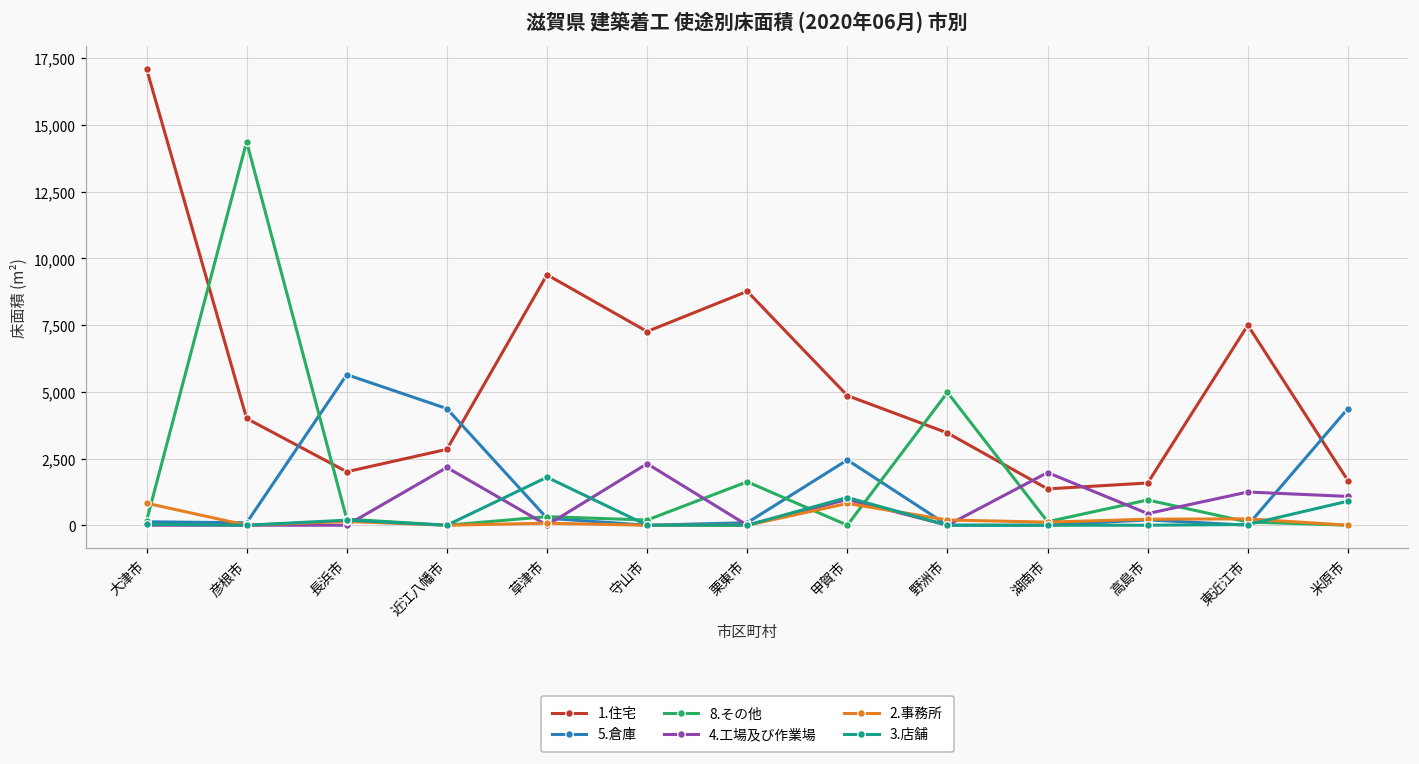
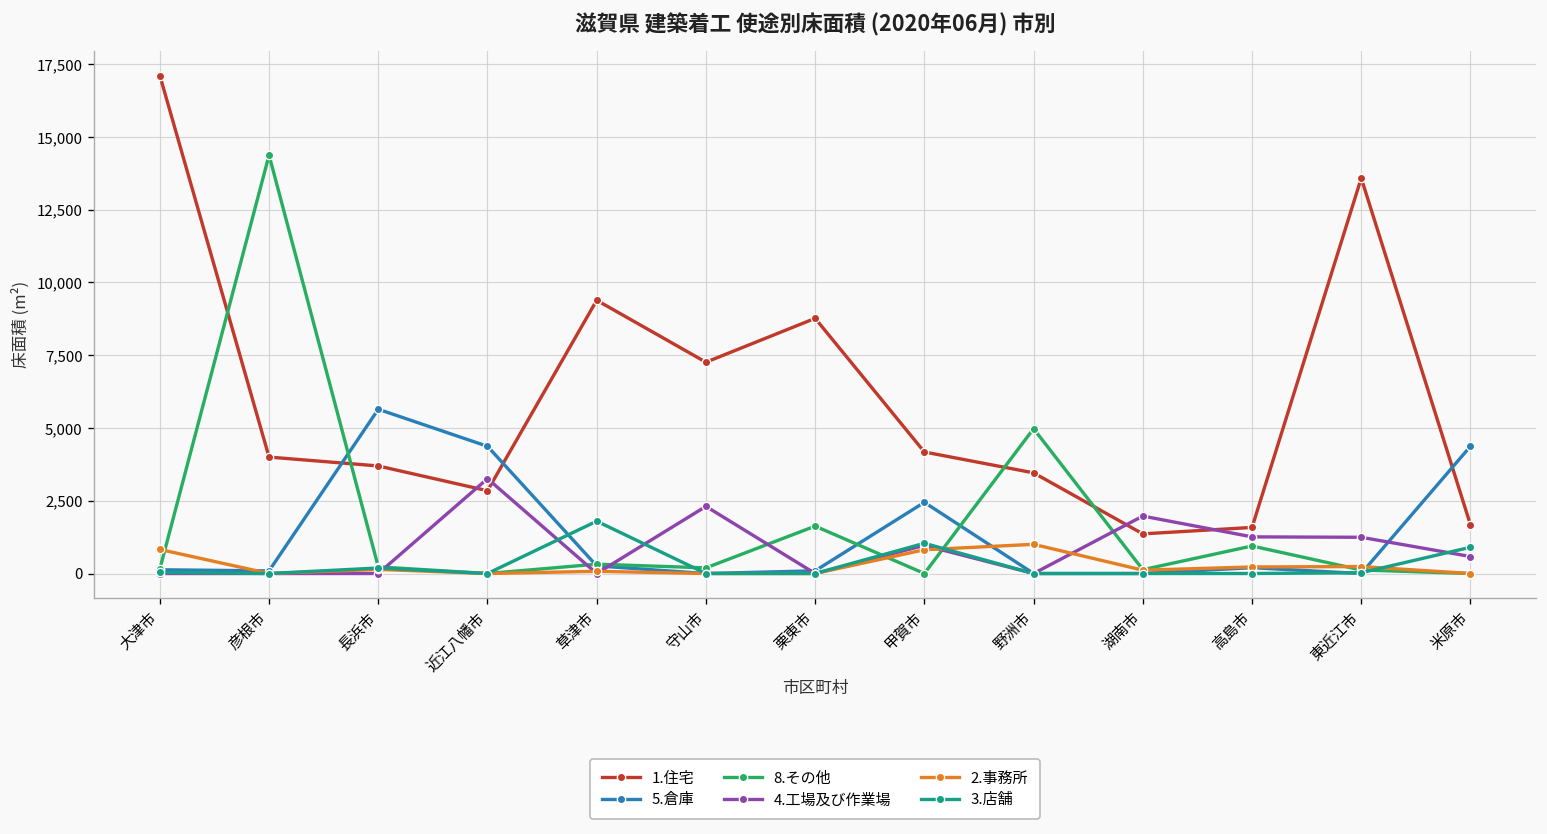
1.住宅, 長浜市: 2,000 -> 3,700
4.工場及び作業場, 近江八幡市: 2,200 -> 3,300
1.住宅, 甲賀市: 4,900 -> 4,200
2.事務所, 野洲市: 200 -> 1,000
4.工場及び作業場, 高島市: 400 -> 1,300
1.住宅, 東近江市: 7,500 -> 13,600
4.工場及び作業場, 米原市: 1,100 -> 600
